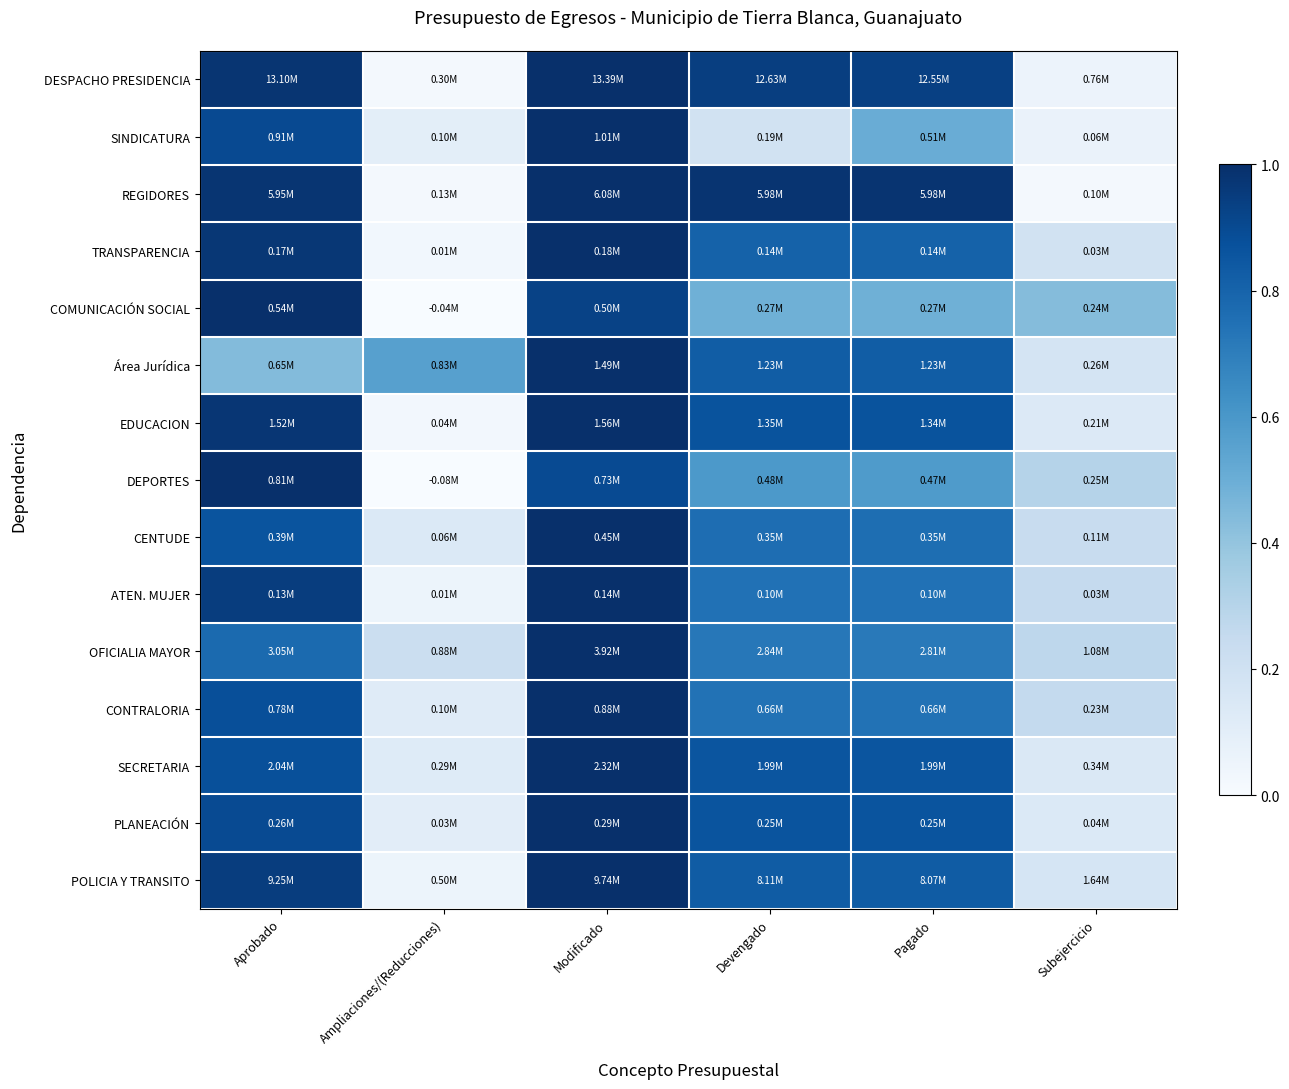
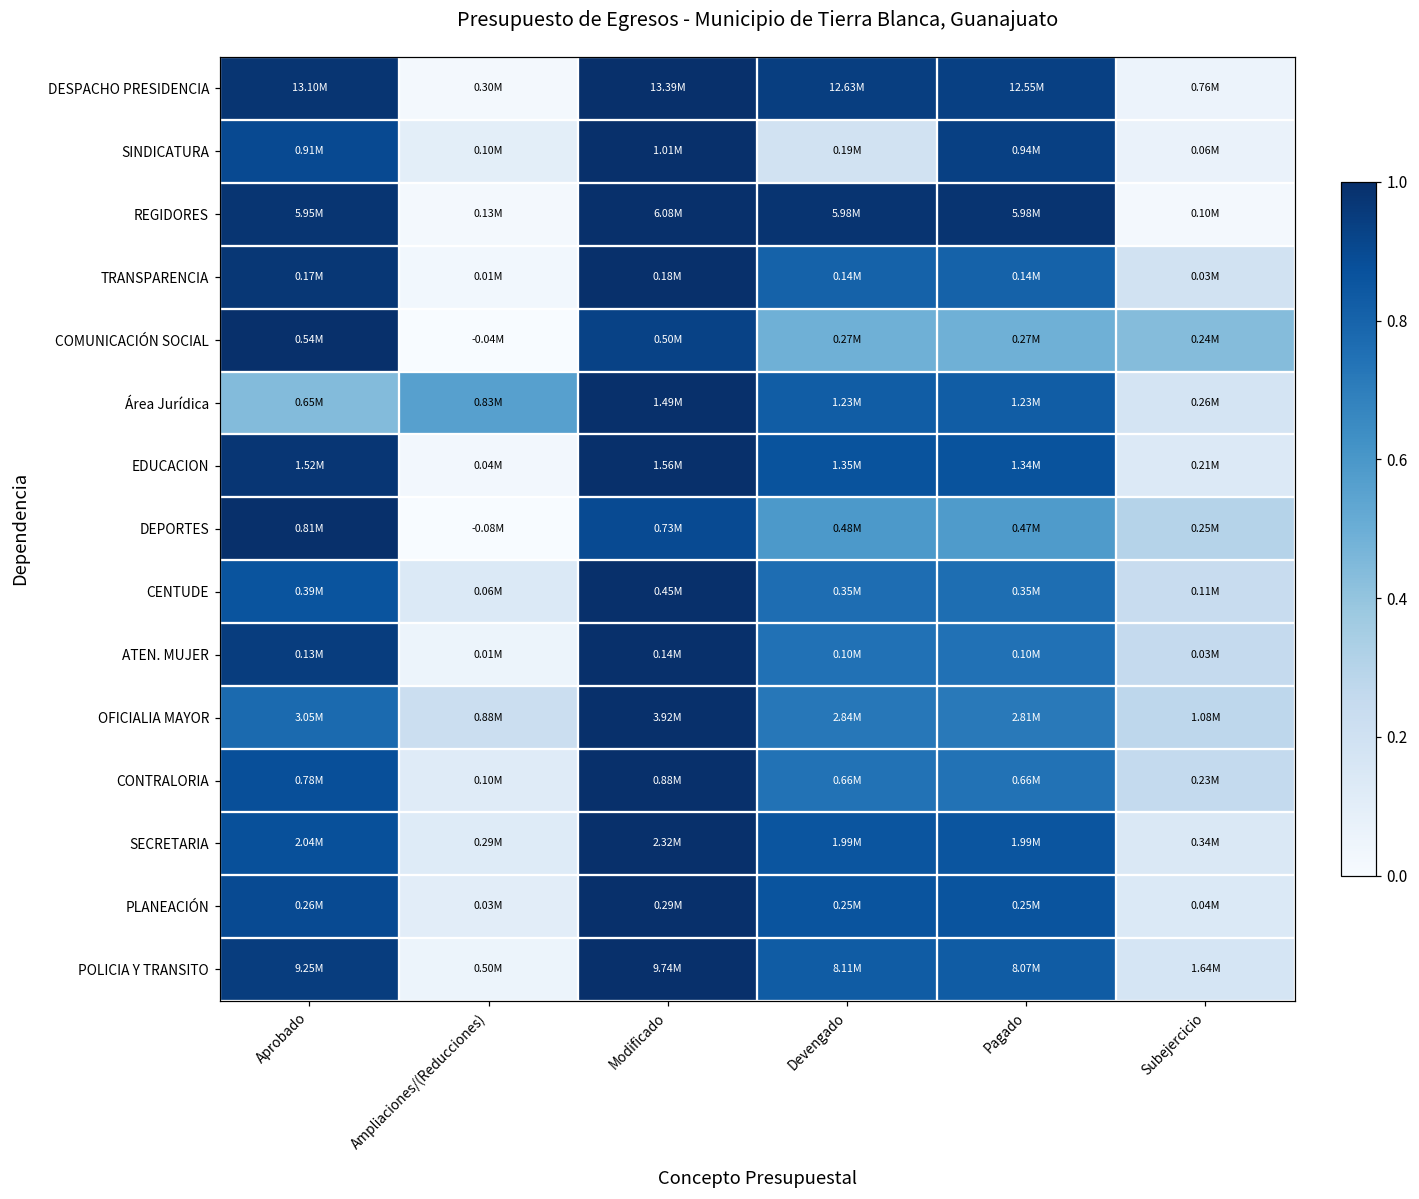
SINDICATURA, Pagado: 0.51M -> 0.94M
